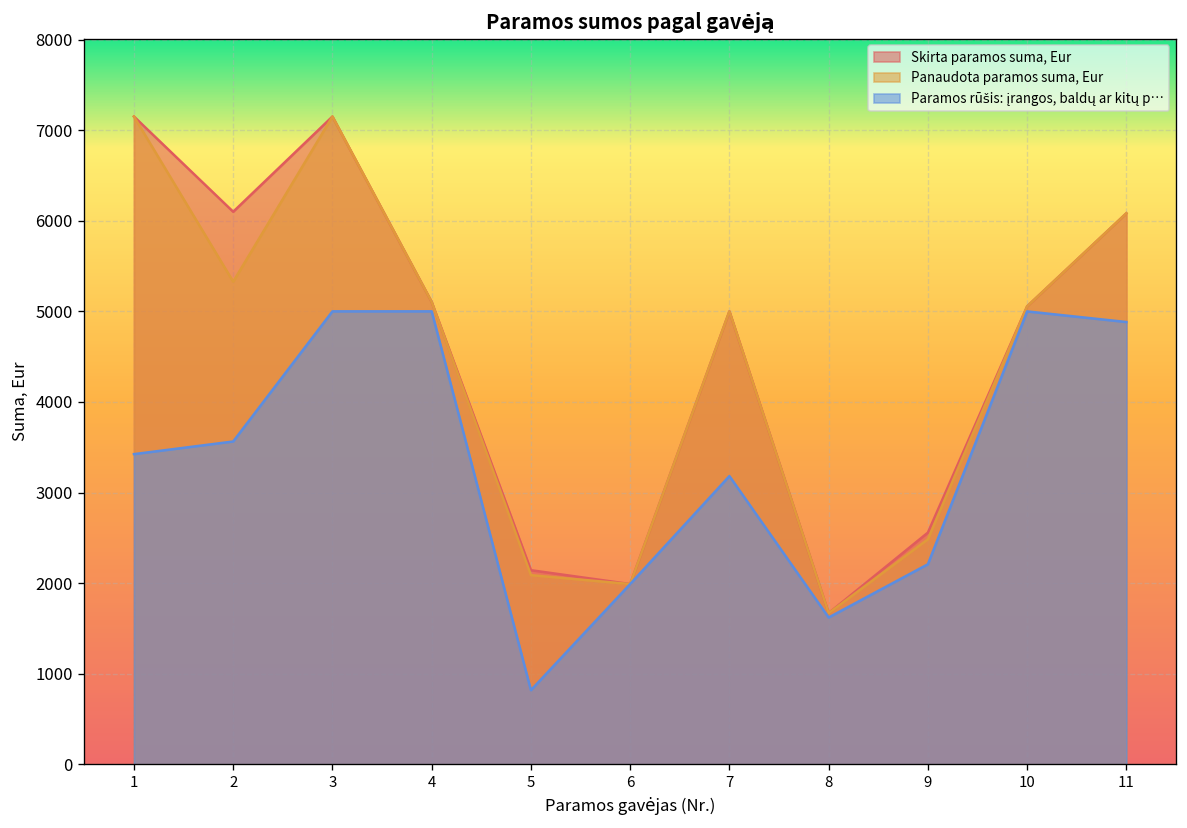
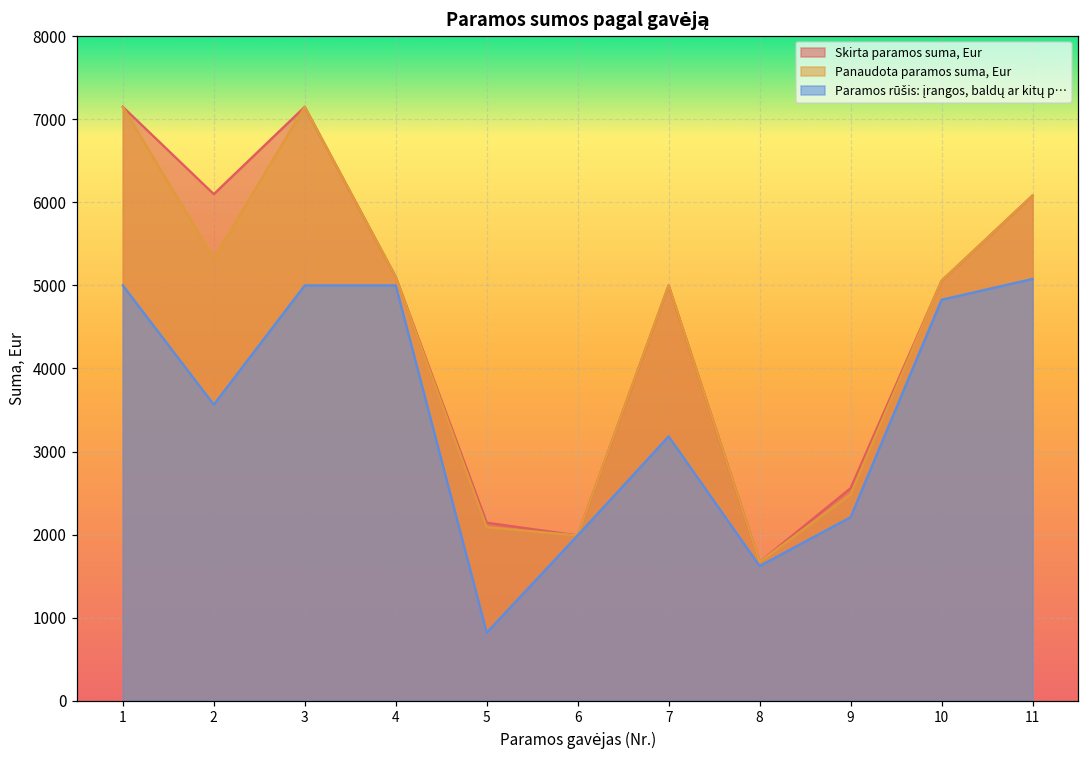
Paramos rūšis: įrangos, baldų ar kitų p…, 1: 3400 -> 5000
Paramos rūšis: įrangos, baldų ar kitų p…, 10: 5000 -> 4800
Paramos rūšis: įrangos, baldų ar kitų p…, 11: 4900 -> 5100
